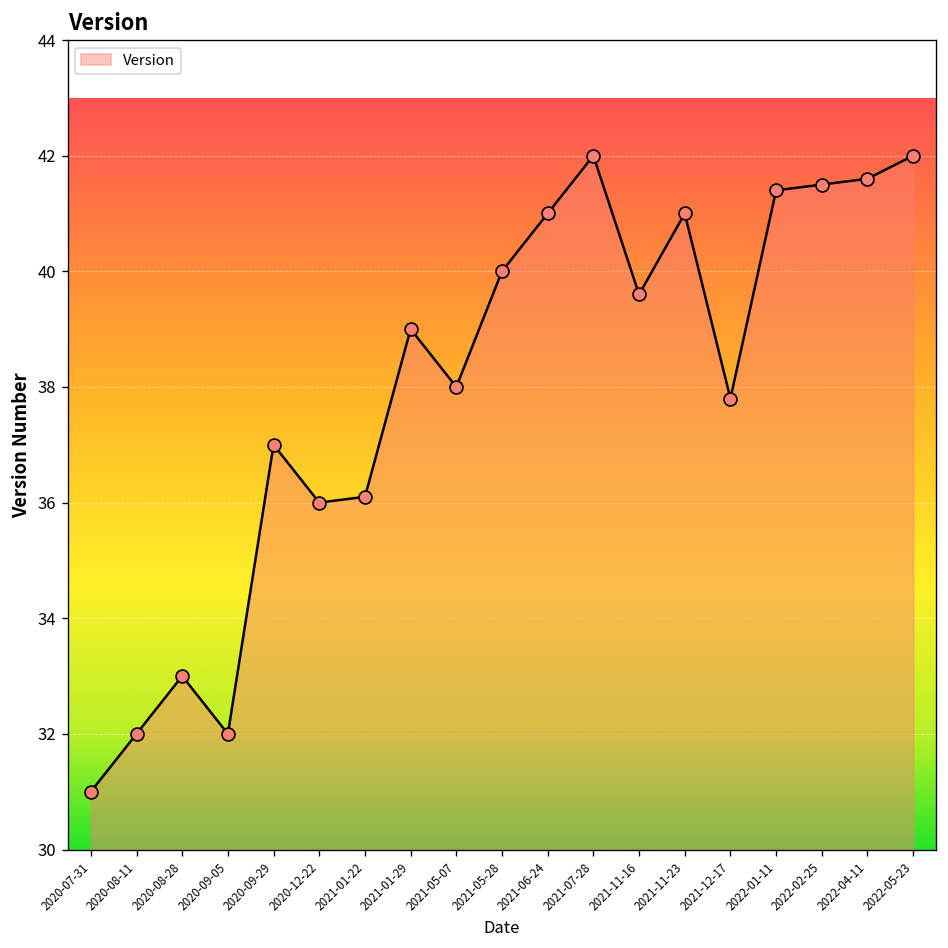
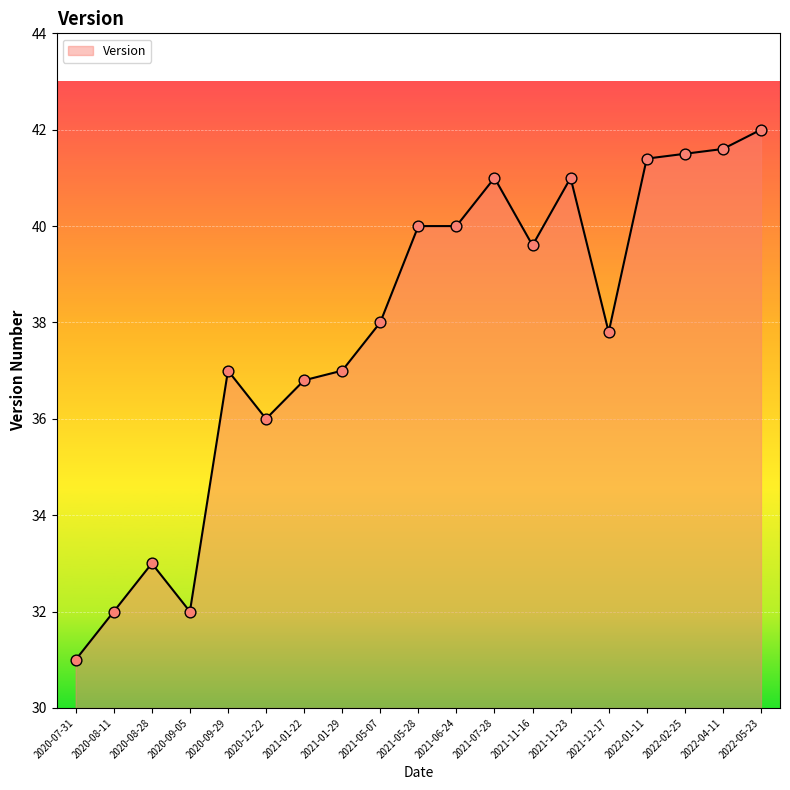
2021-01-22: 36.1 -> 36.8
2021-01-29: 39 -> 37
2021-06-24: 41 -> 40
2021-07-28: 42 -> 41
